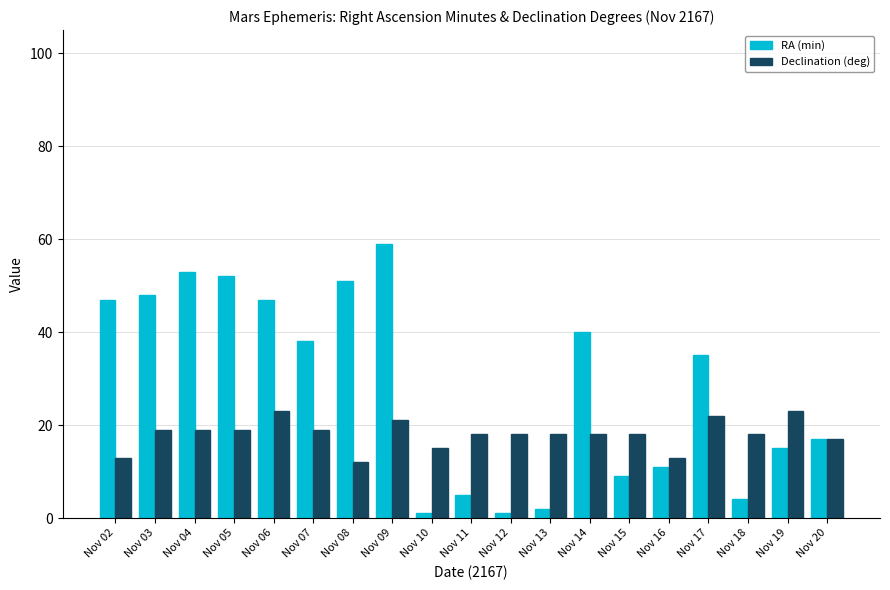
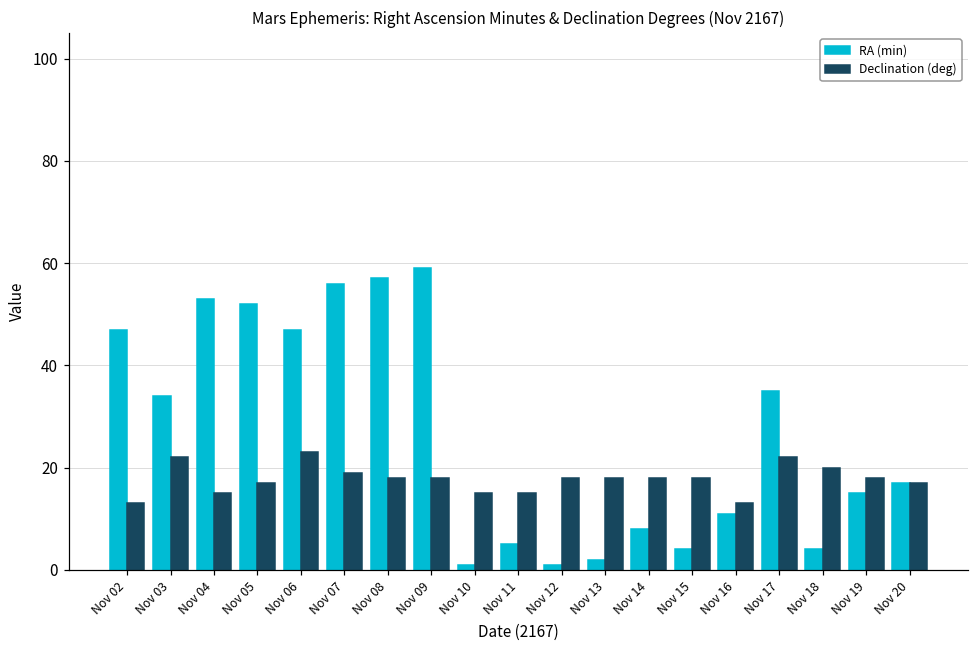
RA (min), Nov 03: 48 -> 34
Declination (deg), Nov 03: 19 -> 22
Declination (deg), Nov 04: 19 -> 15
Declination (deg), Nov 05: 19 -> 17
RA (min), Nov 07: 38 -> 56
RA (min), Nov 08: 51 -> 57
Declination (deg), Nov 08: 12 -> 18
Declination (deg), Nov 09: 21 -> 18
Declination (deg), Nov 11: 18 -> 15
RA (min), Nov 14: 40 -> 8
RA (min), Nov 15: 9 -> 4
Declination (deg), Nov 18: 18 -> 20
Declination (deg), Nov 19: 23 -> 18
